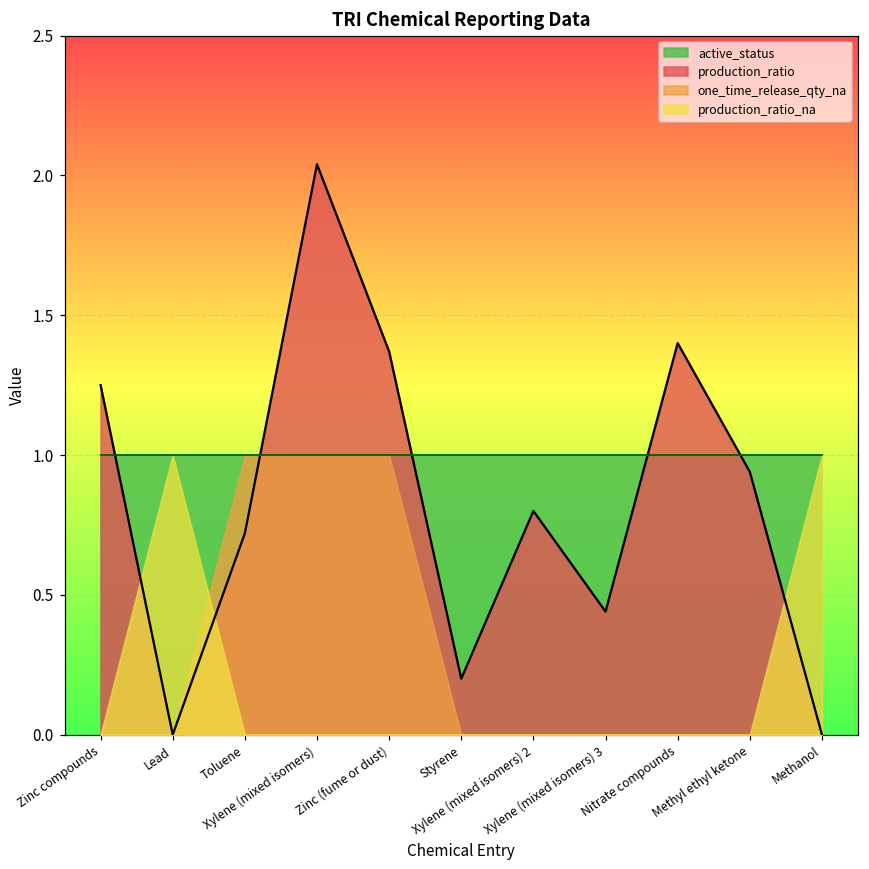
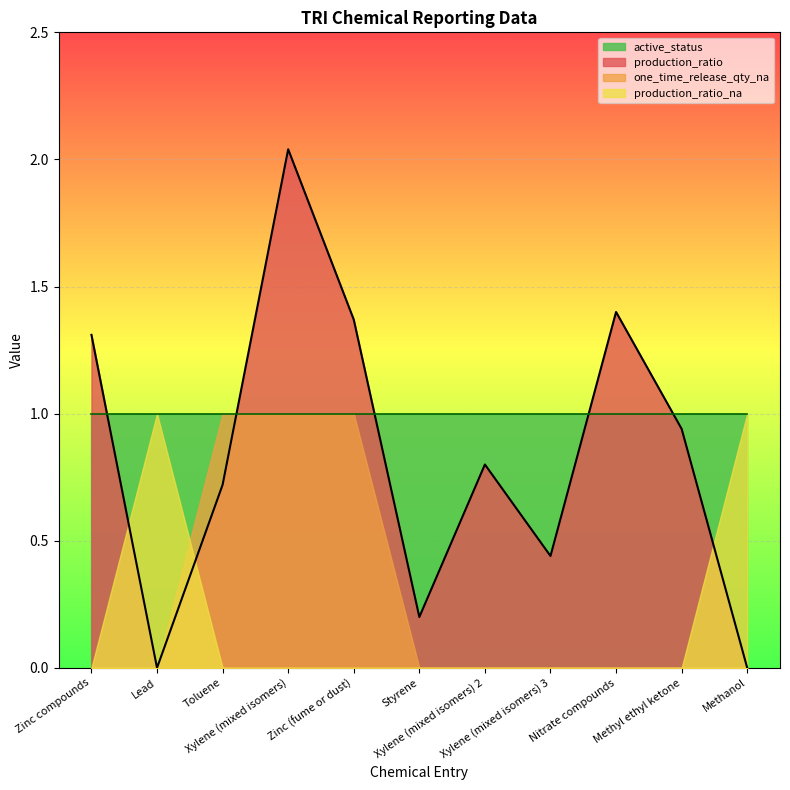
production_ratio, Zinc compounds: 1.25 -> 1.31
